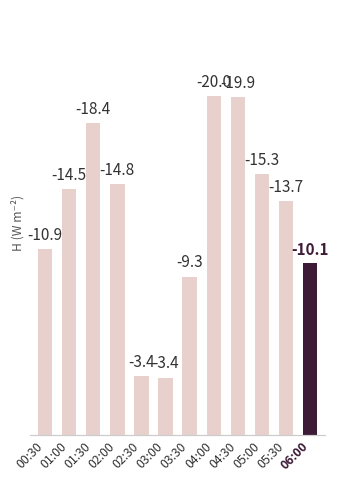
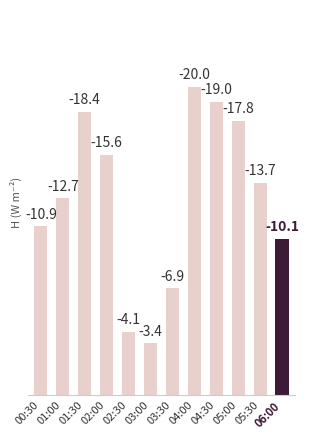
01:00: -14.5 -> -12.7
02:00: -14.8 -> -15.6
02:30: -3.4 -> -4.1
03:30: -9.3 -> -6.9
04:30: -19.9 -> -19.0
05:00: -15.3 -> -17.8
